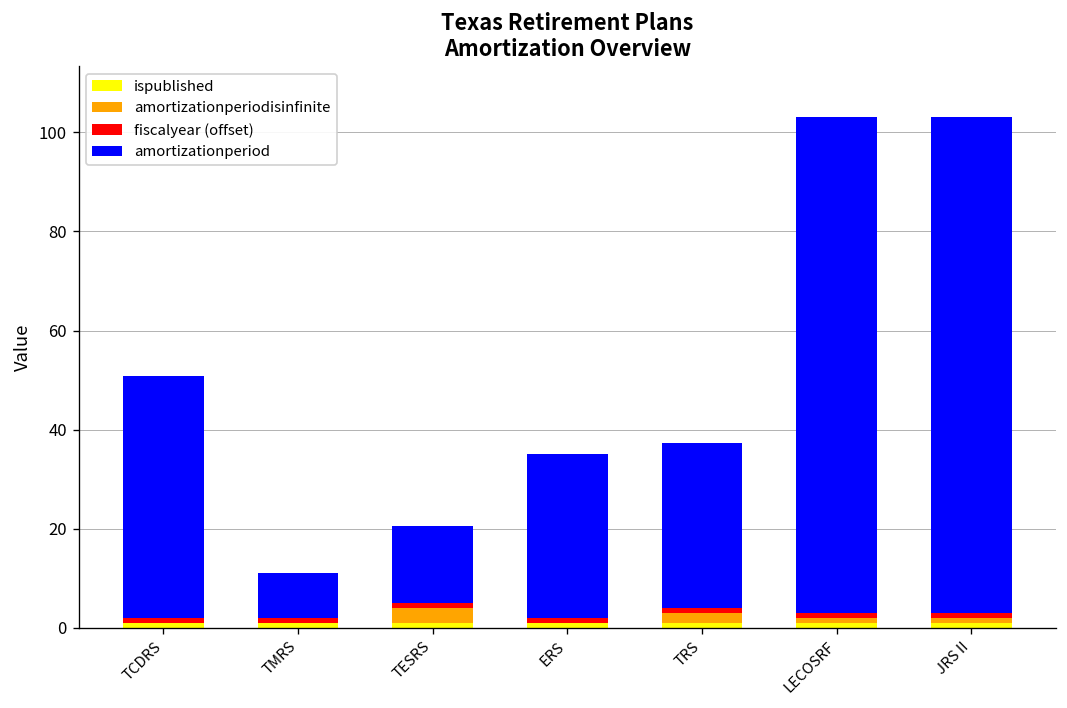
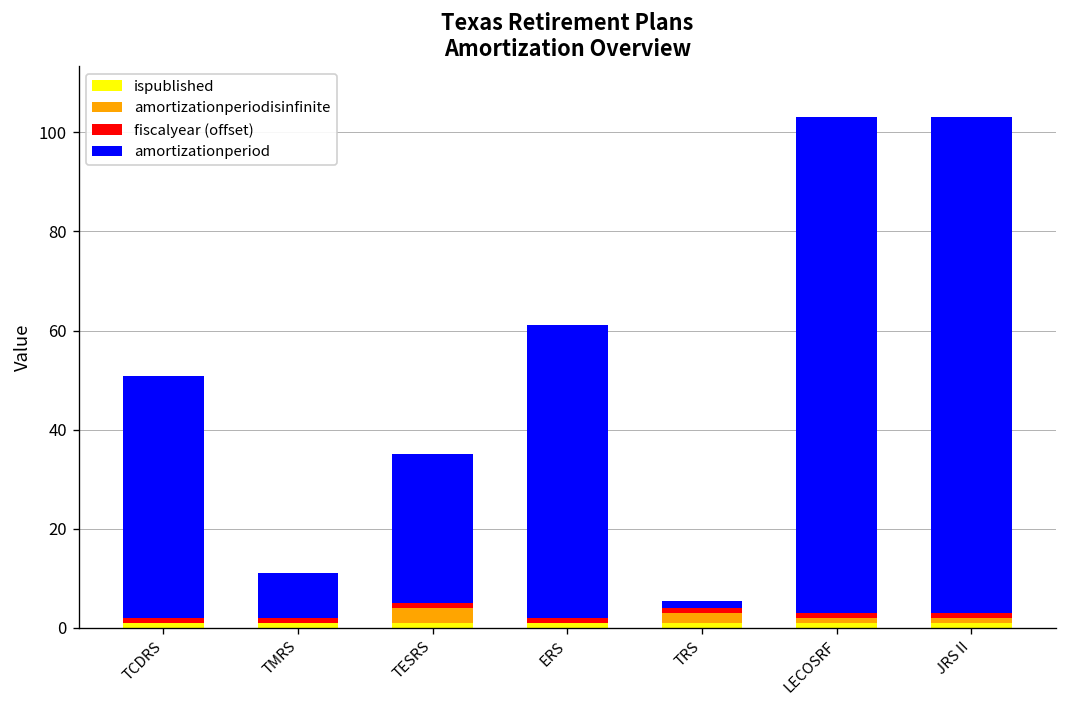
amortizationperiod, TESRS: 16 -> 30
amortizationperiod, ERS: 33 -> 59
amortizationperiod, TRS: 33 -> 2
